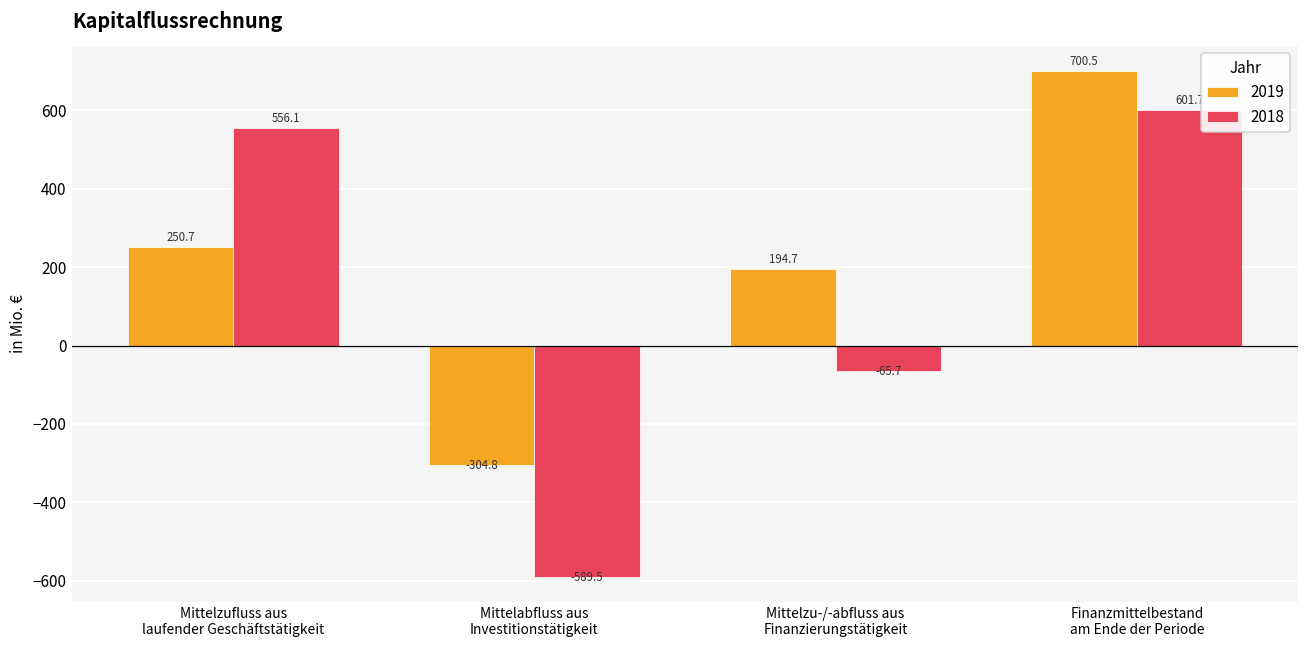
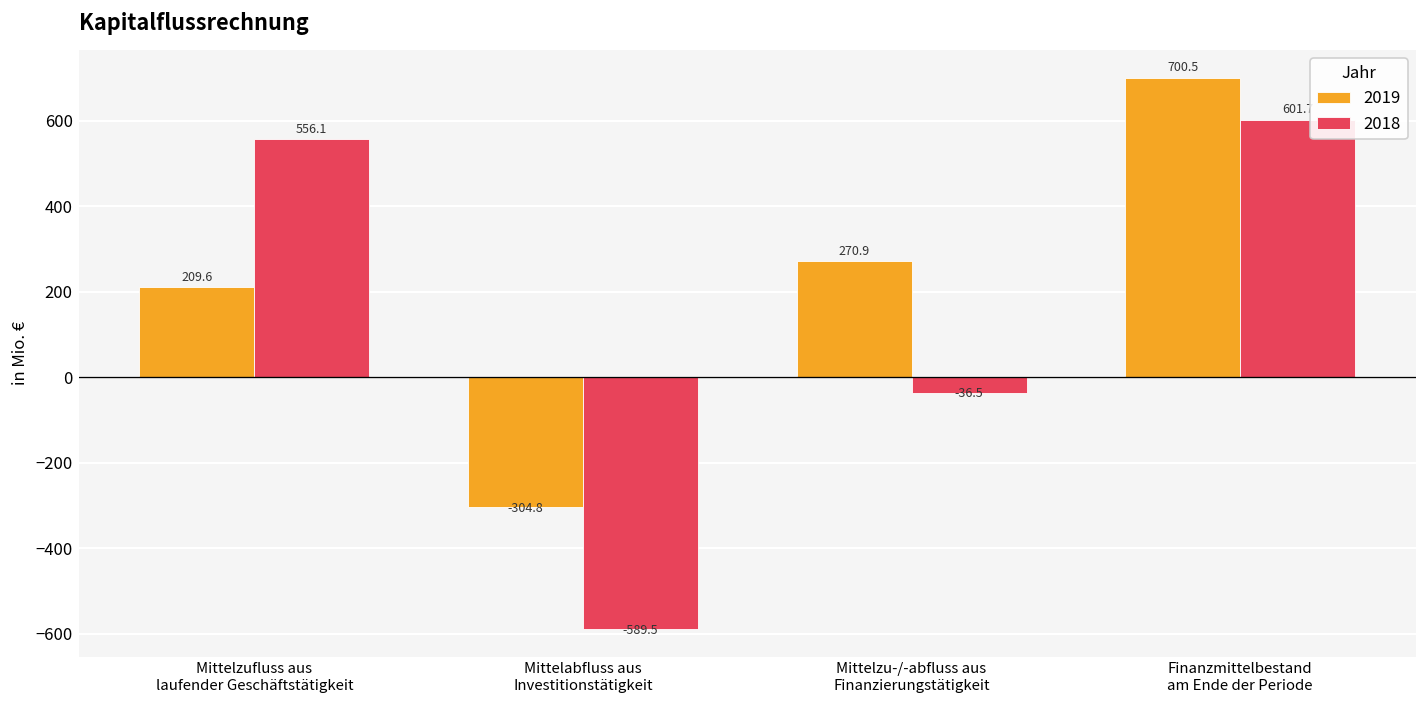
2019, Mittelzufluss aus laufender Geschäftstätigkeit: 250.7 -> 209.6
2019, Mittelzu-/-abfluss aus Finanzierungstätigkeit: 194.7 -> 270.9
2018, Mittelzu-/-abfluss aus Finanzierungstätigkeit: -65.7 -> -36.5
